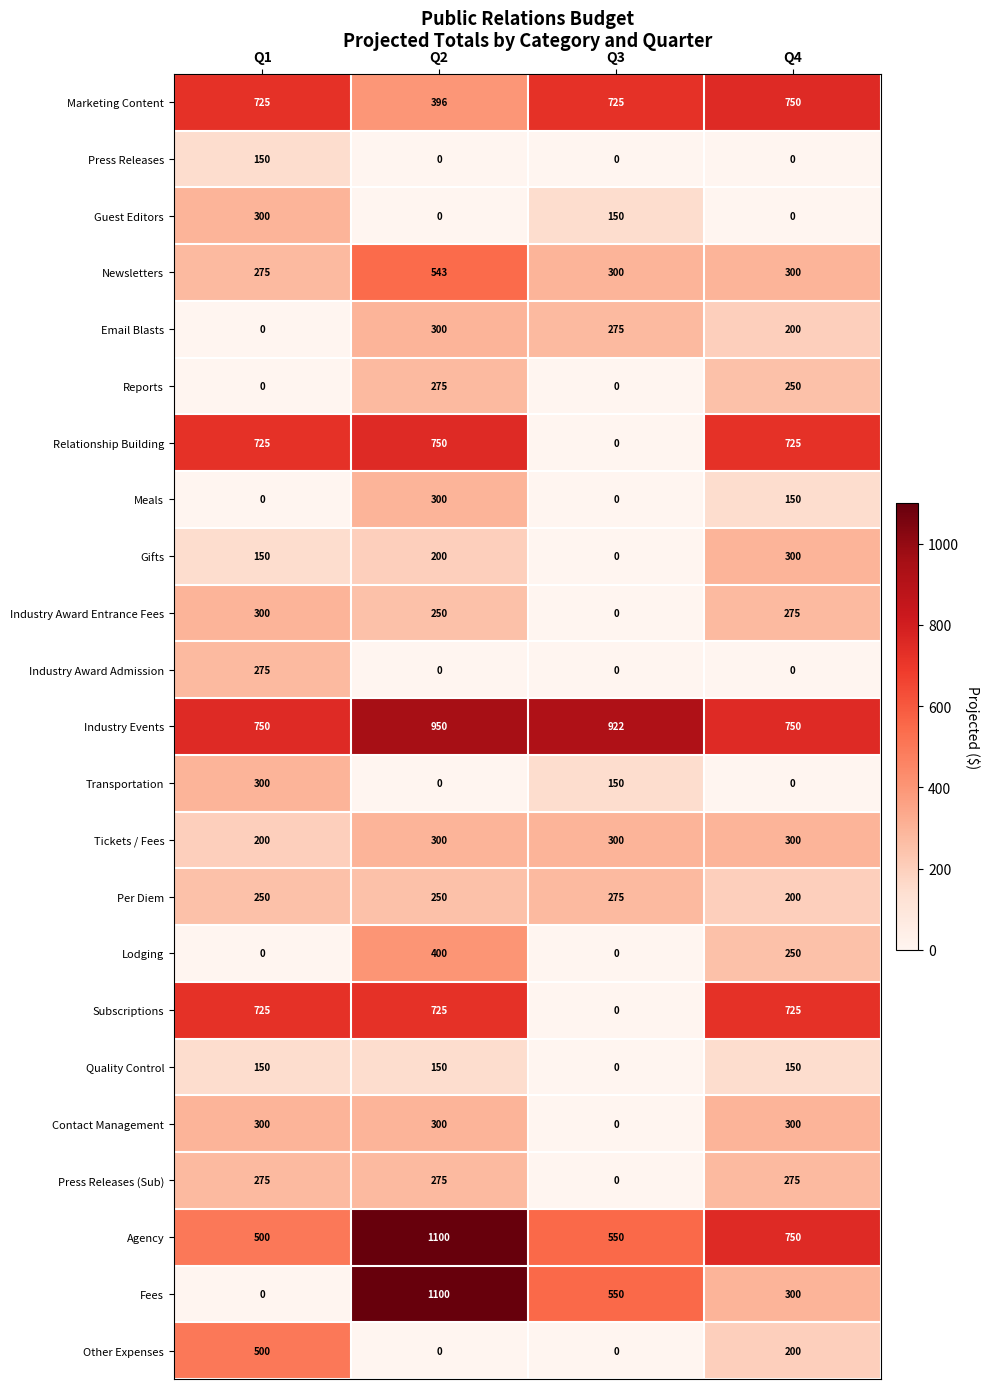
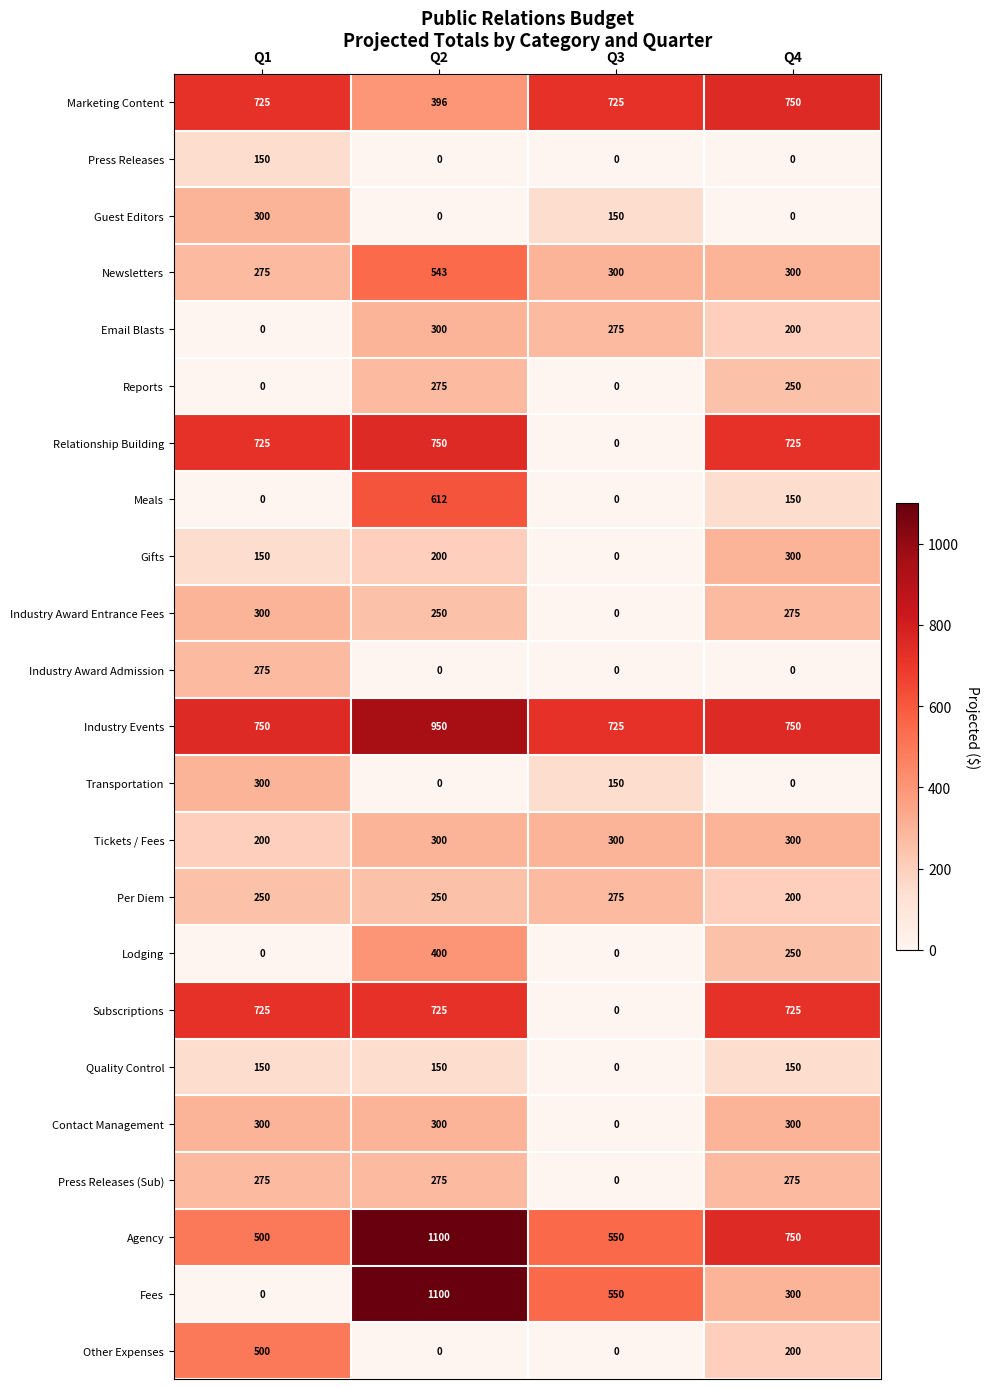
Meals, Q2: 300 -> 612
Industry Events, Q3: 922 -> 725
